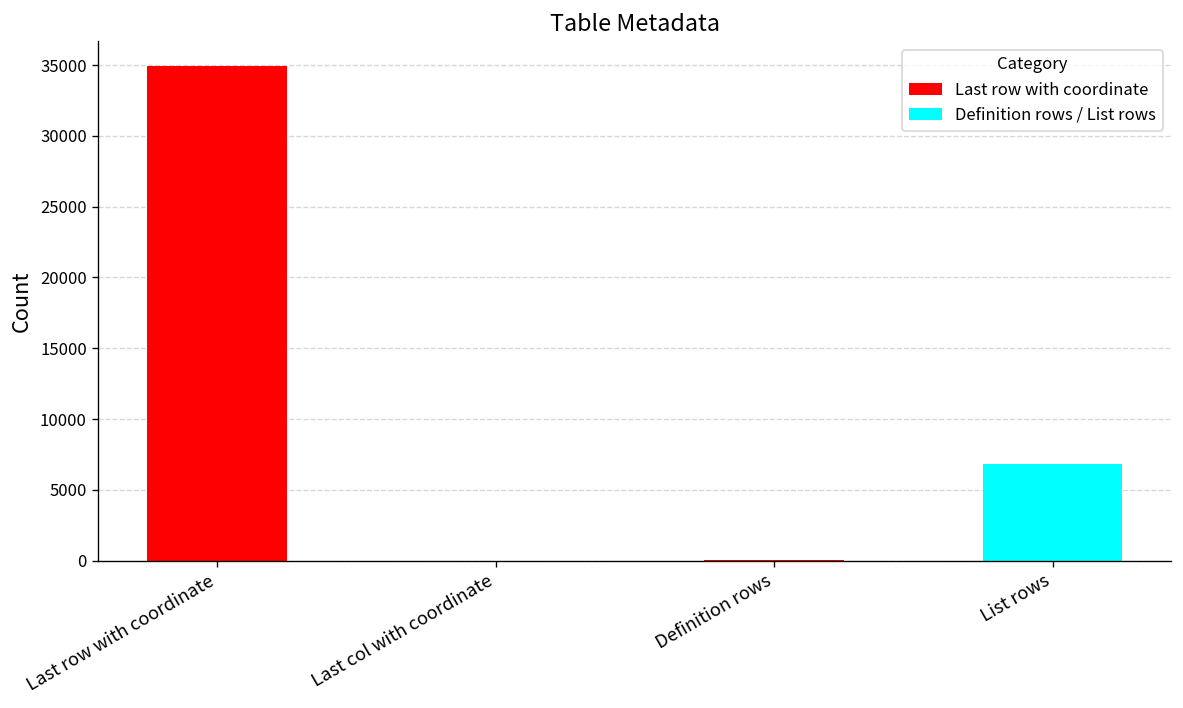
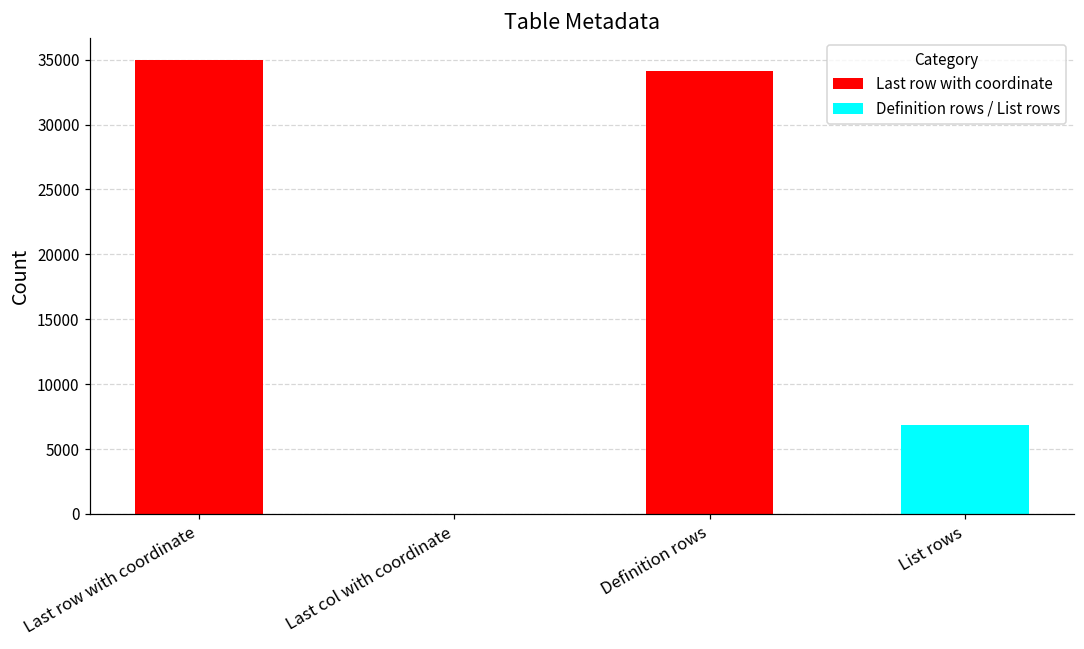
Definition rows: 100 -> 34100
